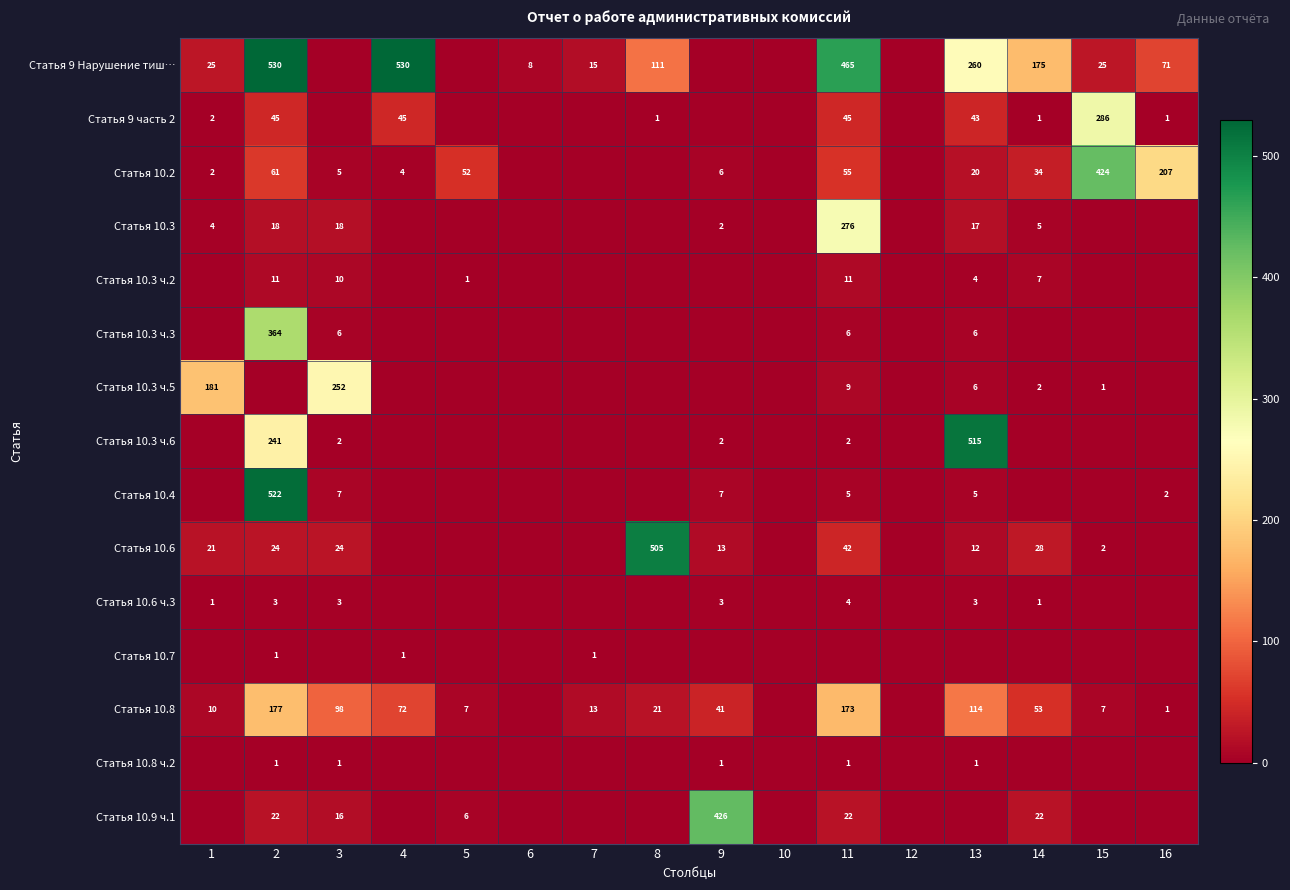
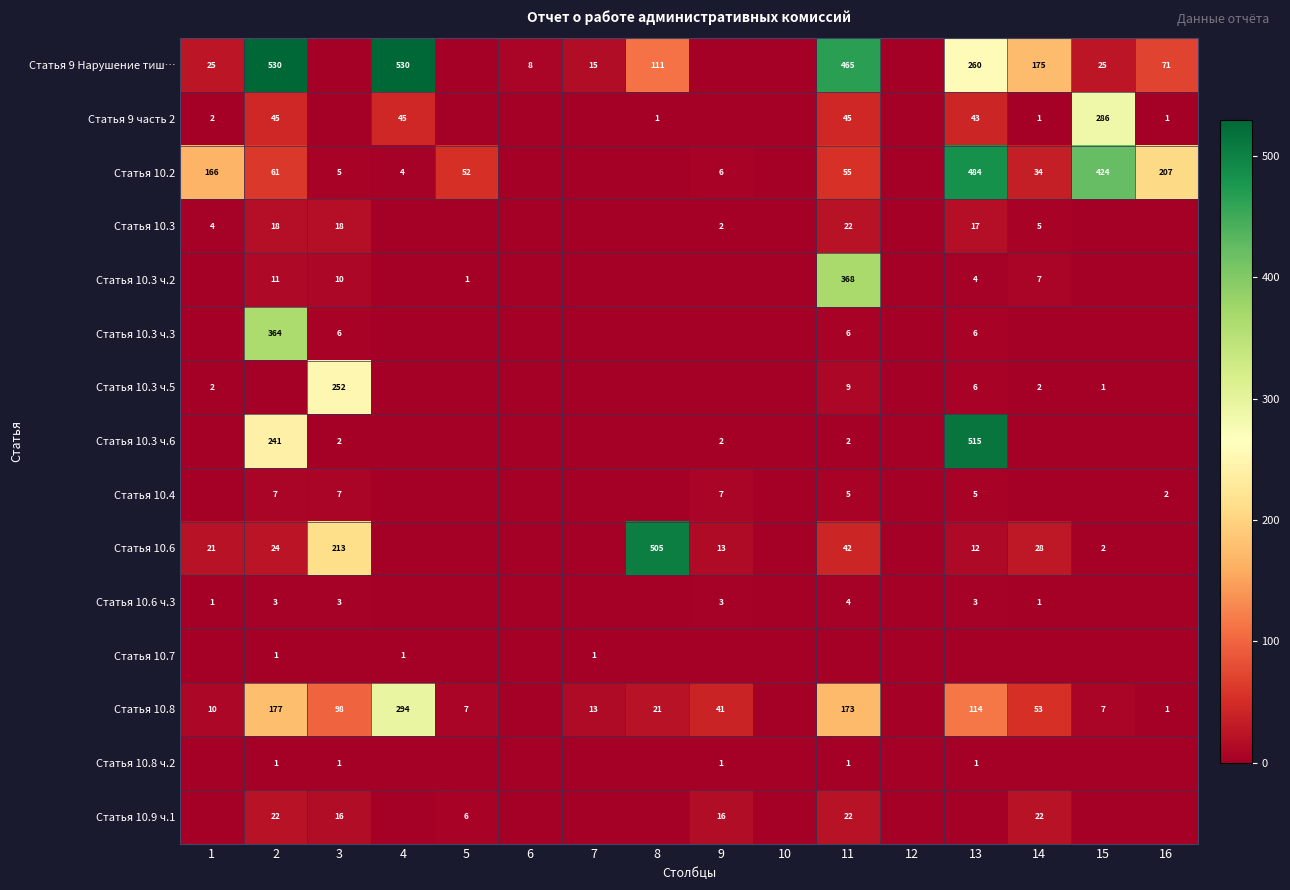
Статья 10.2, 1: 2 -> 166
Статья 10.2, 13: 20 -> 484
Статья 10.3, 11: 276 -> 22
Статья 10.3 ч.2, 11: 11 -> 368
Статья 10.3 ч.5, 1: 181 -> 2
Статья 10.4, 2: 522 -> 7
Статья 10.6, 3: 24 -> 213
Статья 10.8, 4: 72 -> 294
Статья 10.9 ч.1, 9: 426 -> 16
